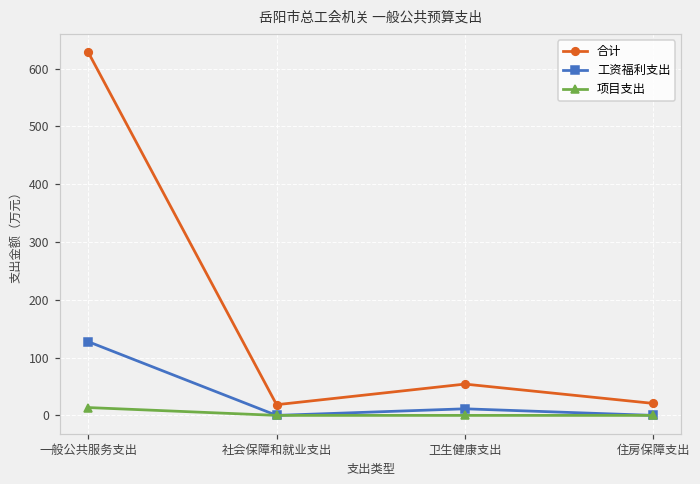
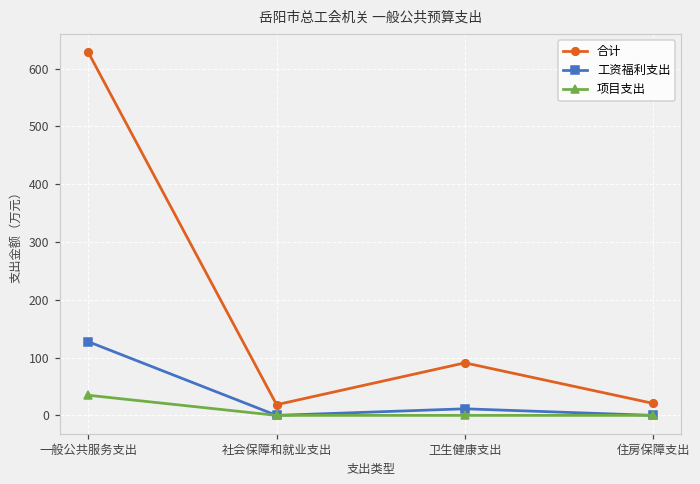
项目支出, 一般公共服务支出: 10 -> 30
合计, 卫生健康支出: 50 -> 90
